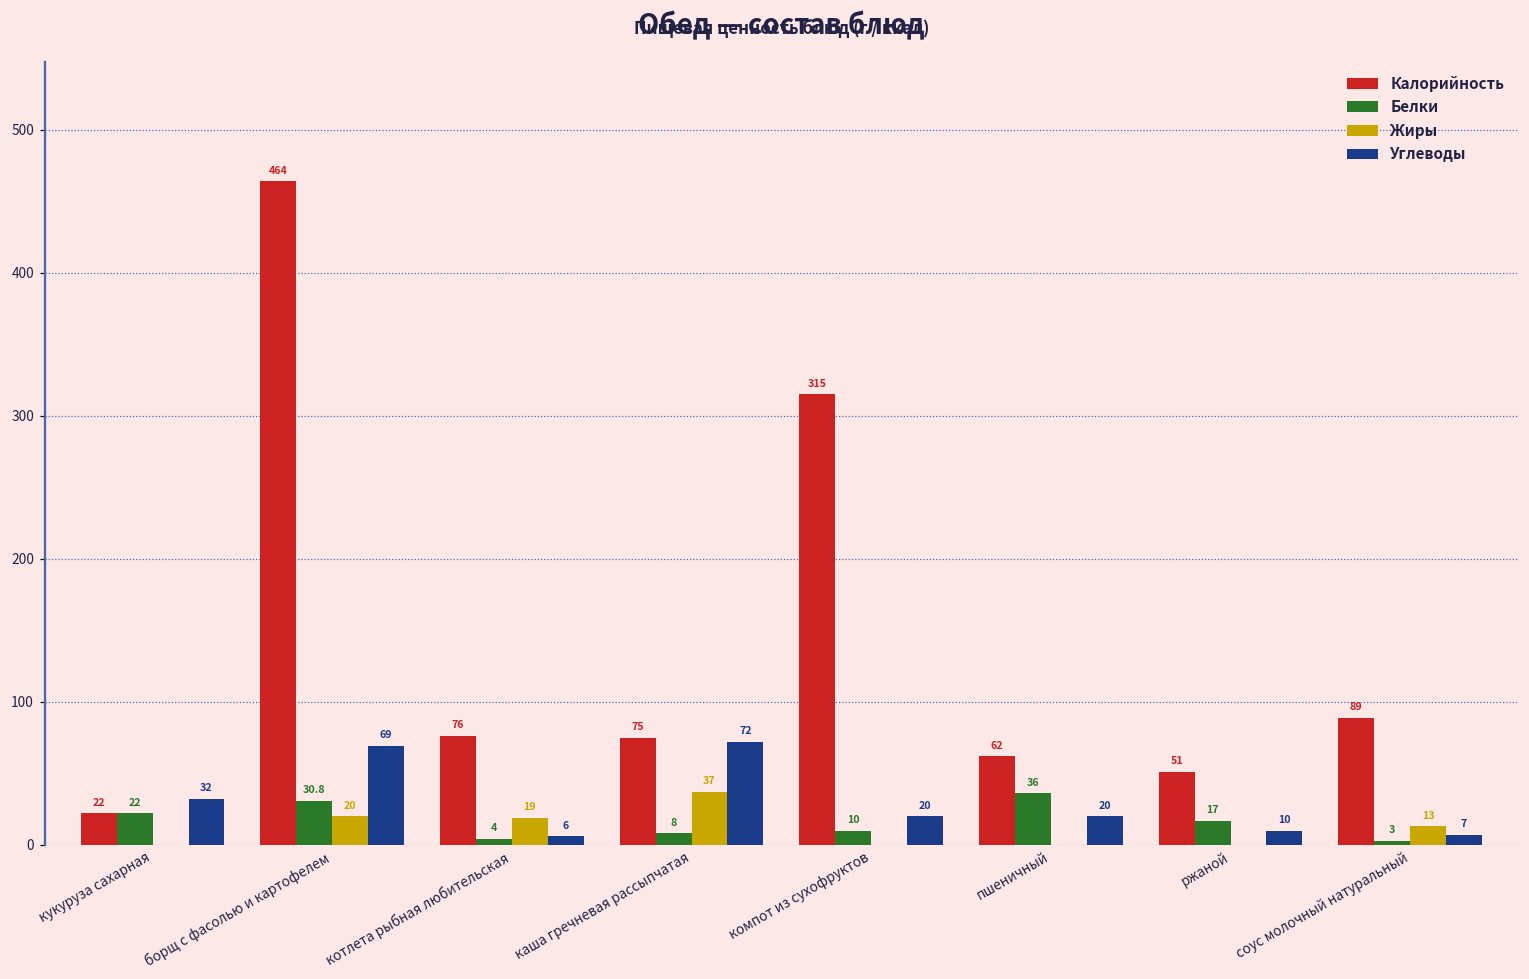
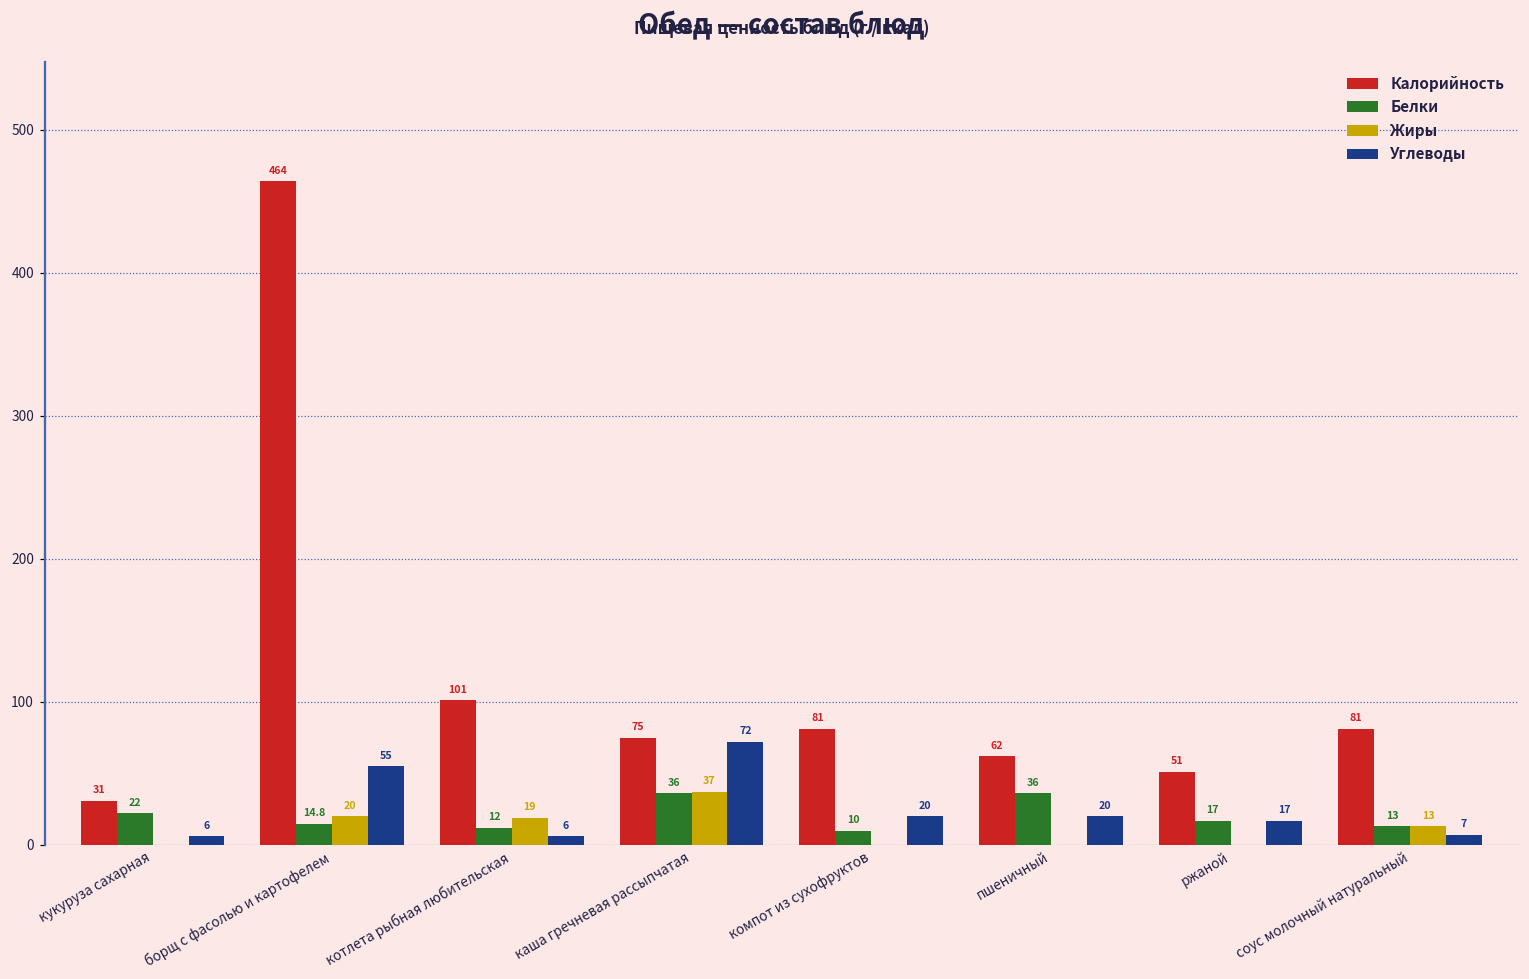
Калорийность, кукуруза сахарная: 22 -> 31
Углеводы, кукуруза сахарная: 32 -> 6
Белки, борщ с фасолью и картофелем: 30.8 -> 14.8
Углеводы, борщ с фасолью и картофелем: 69 -> 55
Калорийность, котлета рыбная любительская: 76 -> 101
Белки, котлета рыбная любительская: 4 -> 12
Белки, каша гречневая рассыпчатая: 8 -> 36
Калорийность, компот из сухофруктов: 315 -> 81
Углеводы, ржаной: 10 -> 17
Калорийность, соус молочный натуральный: 89 -> 81
Белки, соус молочный натуральный: 3 -> 13
